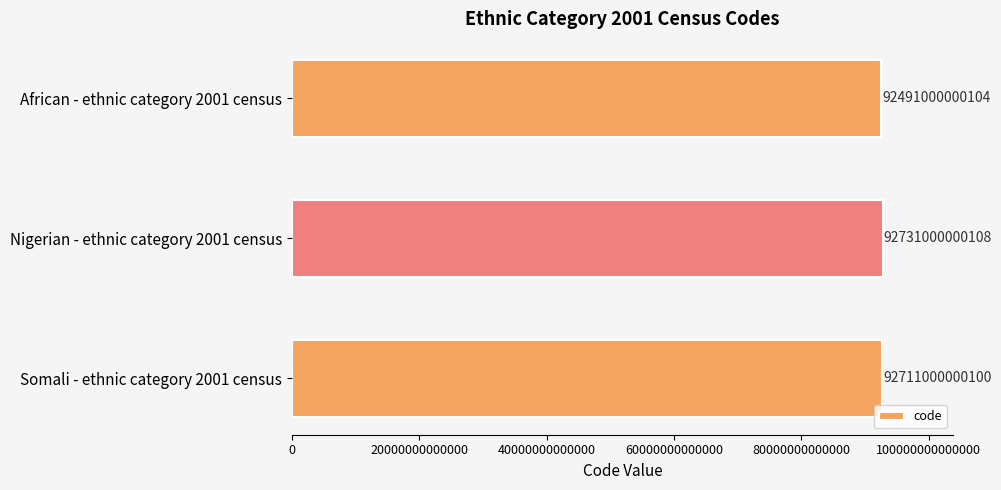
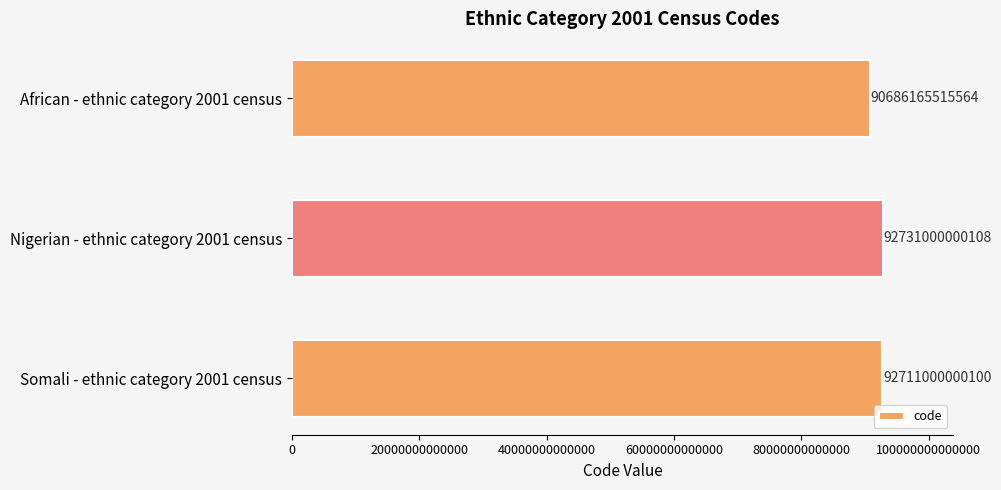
African - ethnic category 2001 census: 92491000000104 -> 90686165515564
